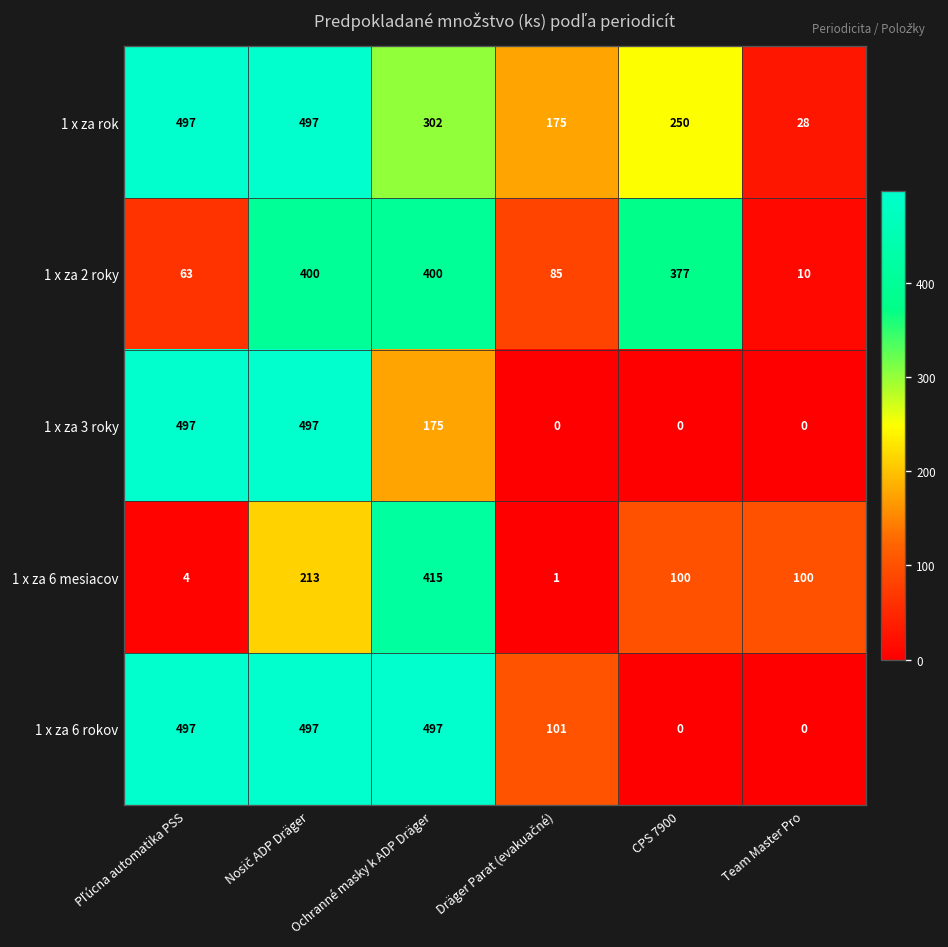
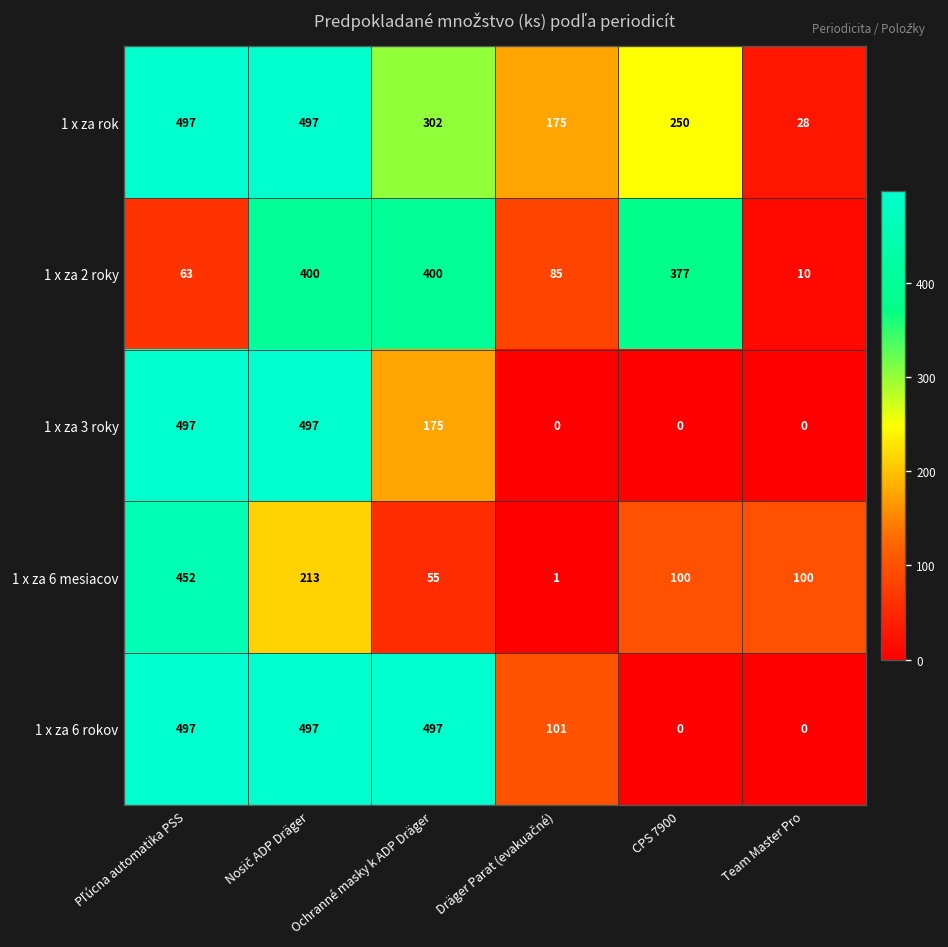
1 x za 6 mesiacov, Pľúcna automatika PSS: 4 -> 452
1 x za 6 mesiacov, Ochranné masky k ADP Dräger: 415 -> 55
